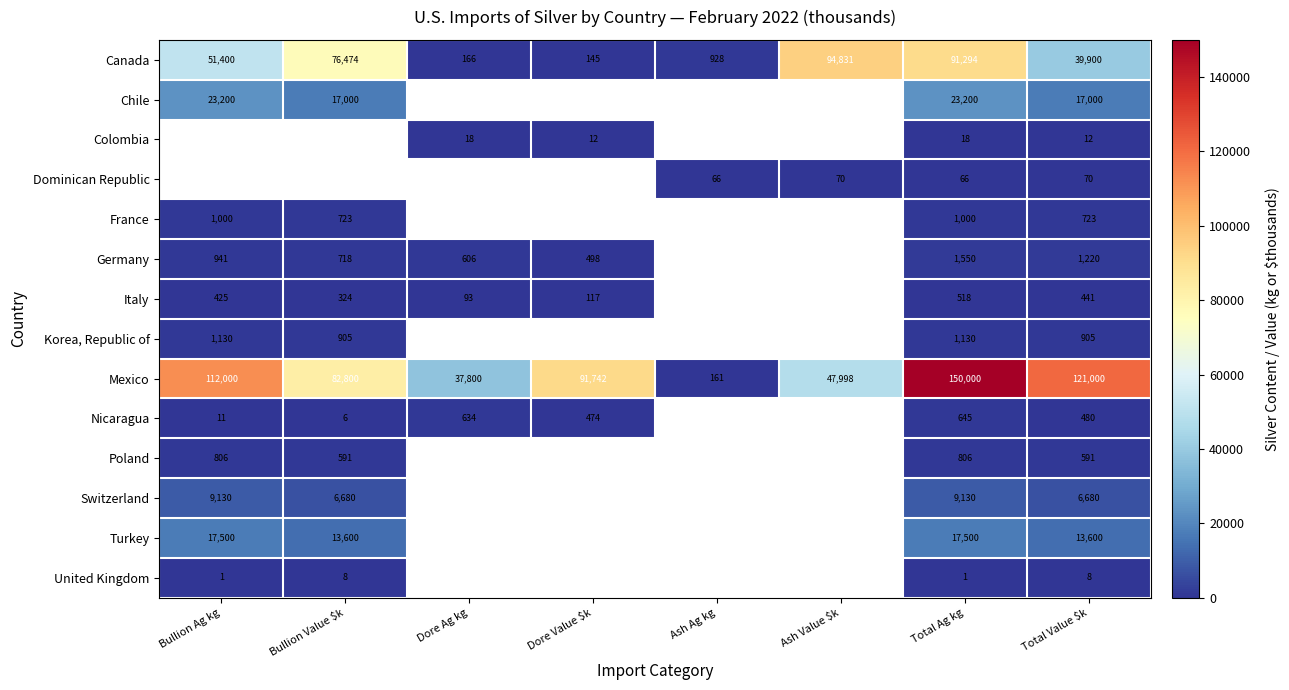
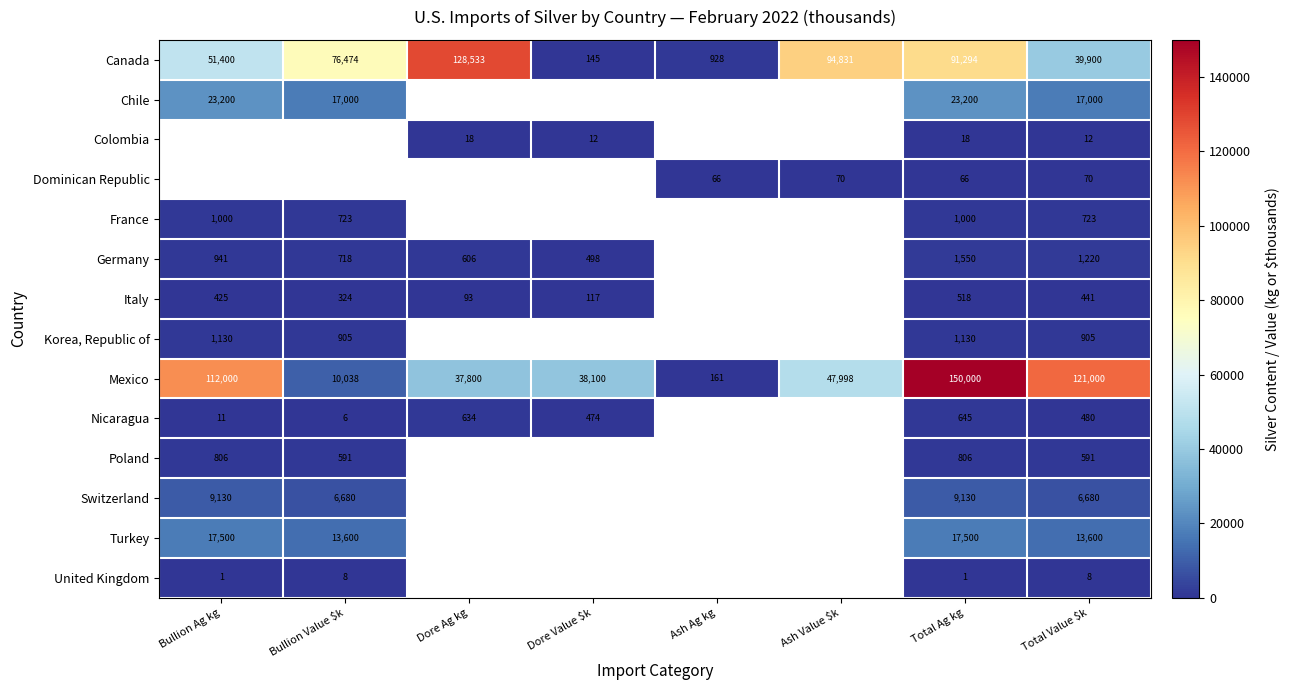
Canada, Dore Ag kg: 166 -> 128,533
Mexico, Bullion Value $k: 82,800 -> 10,038
Mexico, Dore Value $k: 91,742 -> 38,100
